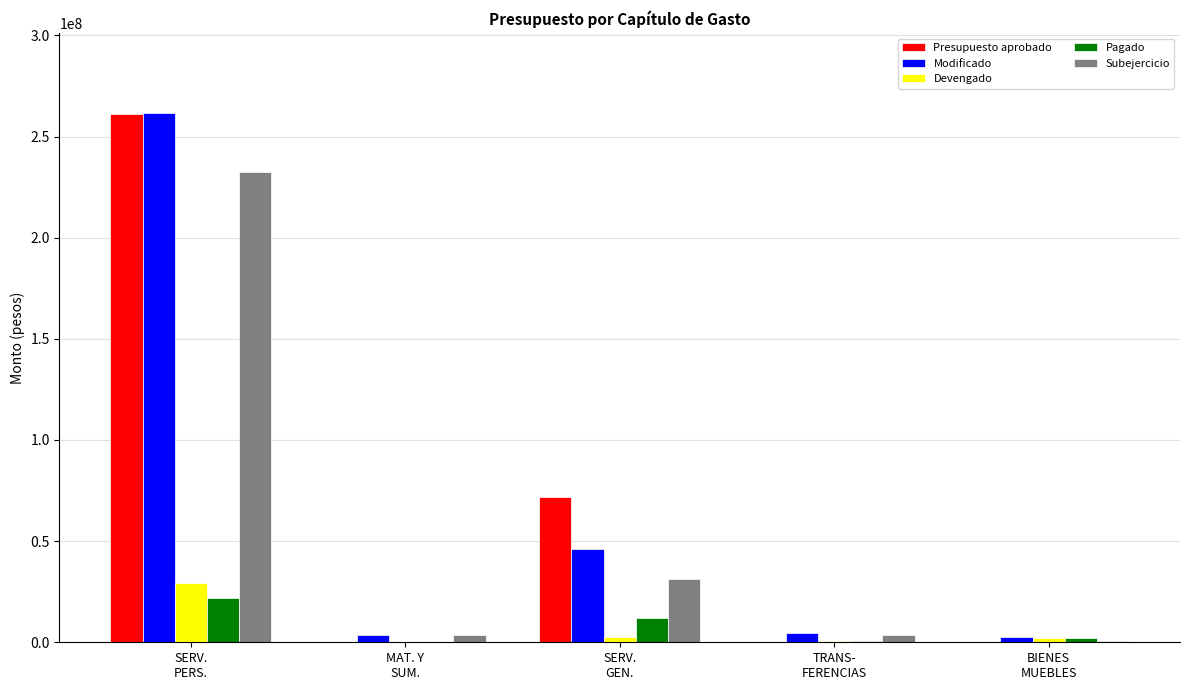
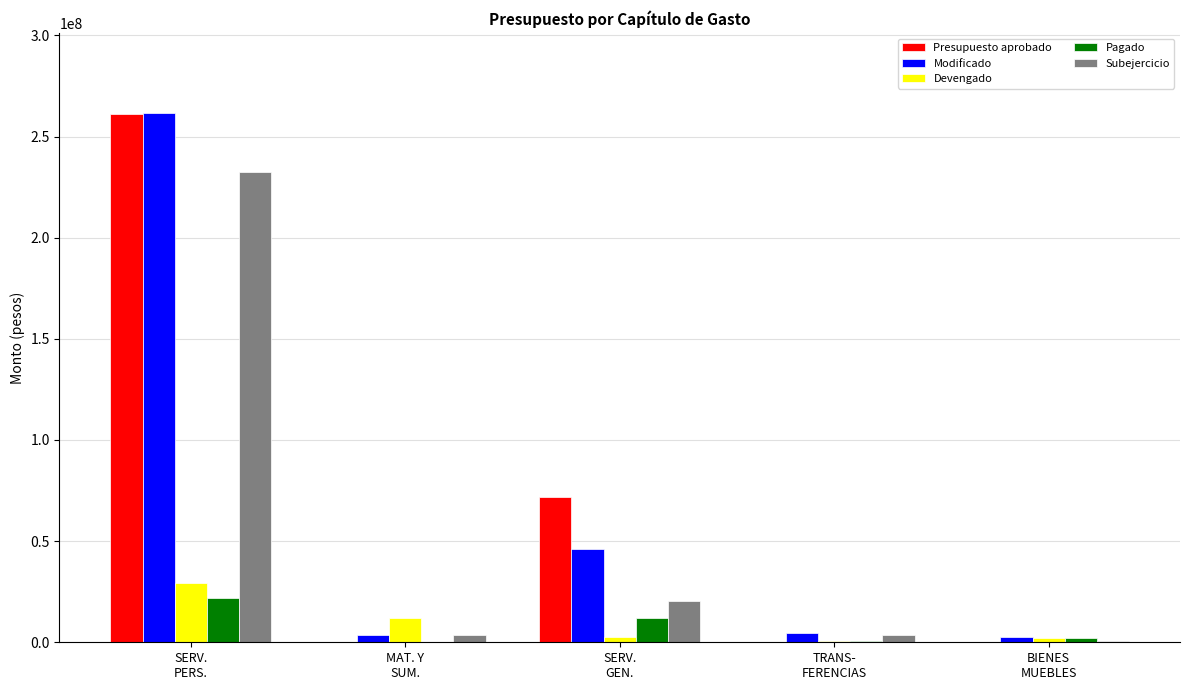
Devengado, MAT. Y SUM.: 0 -> 12000000
Subejercicio, SERV. GEN.: 31000000 -> 20000000
